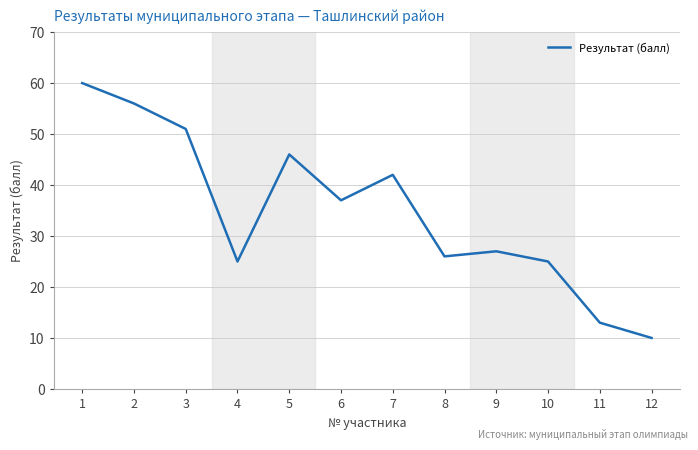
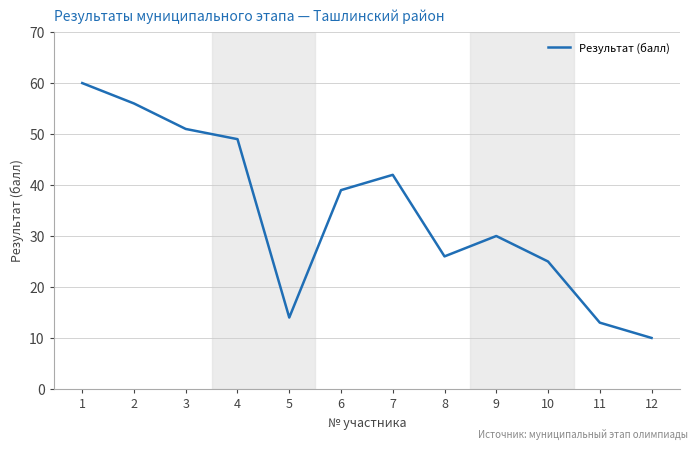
4: 25 -> 49
5: 46 -> 14
6: 37 -> 39
9: 27 -> 30
